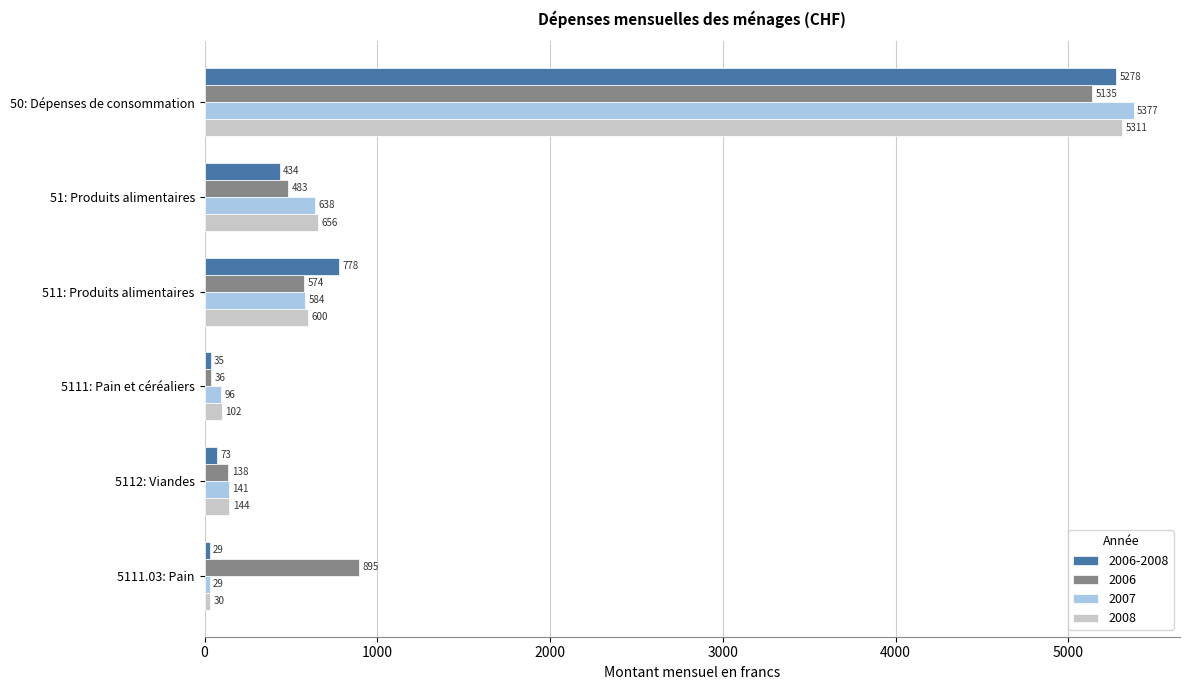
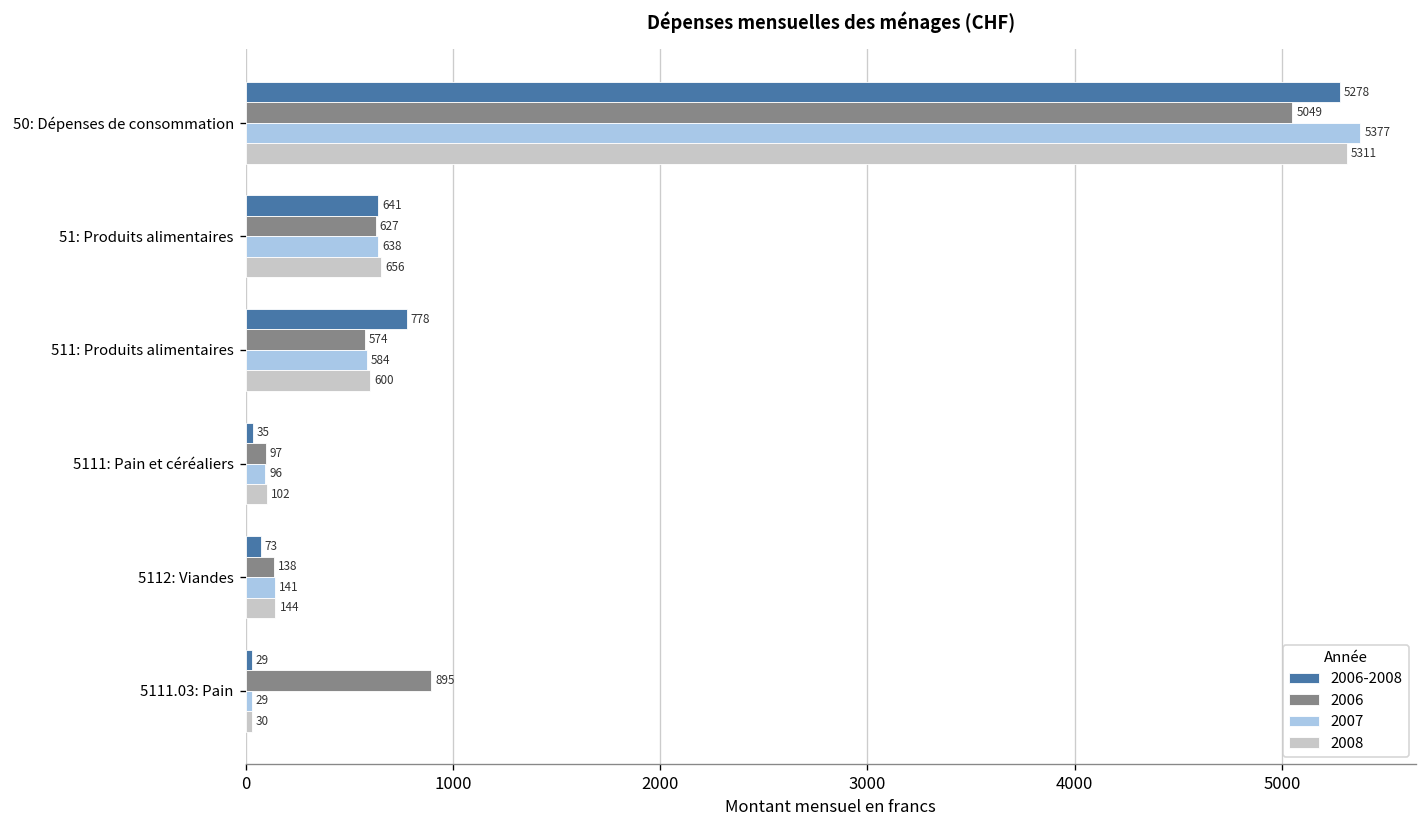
2006, 50: Dépenses de consommation: 5135 -> 5049
2006-2008, 51: Produits alimentaires: 434 -> 641
2006, 51: Produits alimentaires: 483 -> 627
2006, 5111: Pain et céréaliers: 36 -> 97
